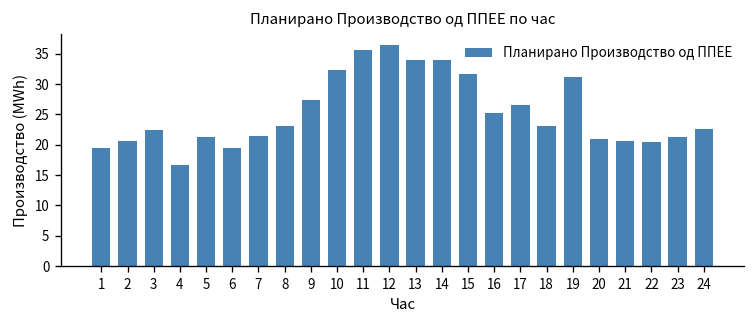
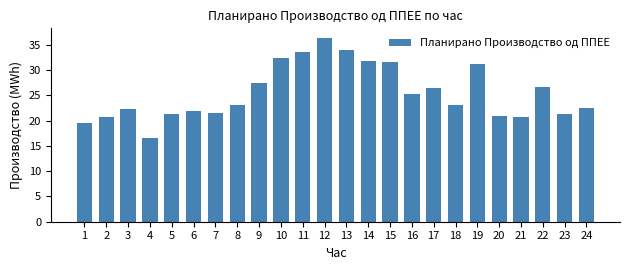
6: 19 -> 22
11: 36 -> 33
14: 34 -> 32
22: 20 -> 27
